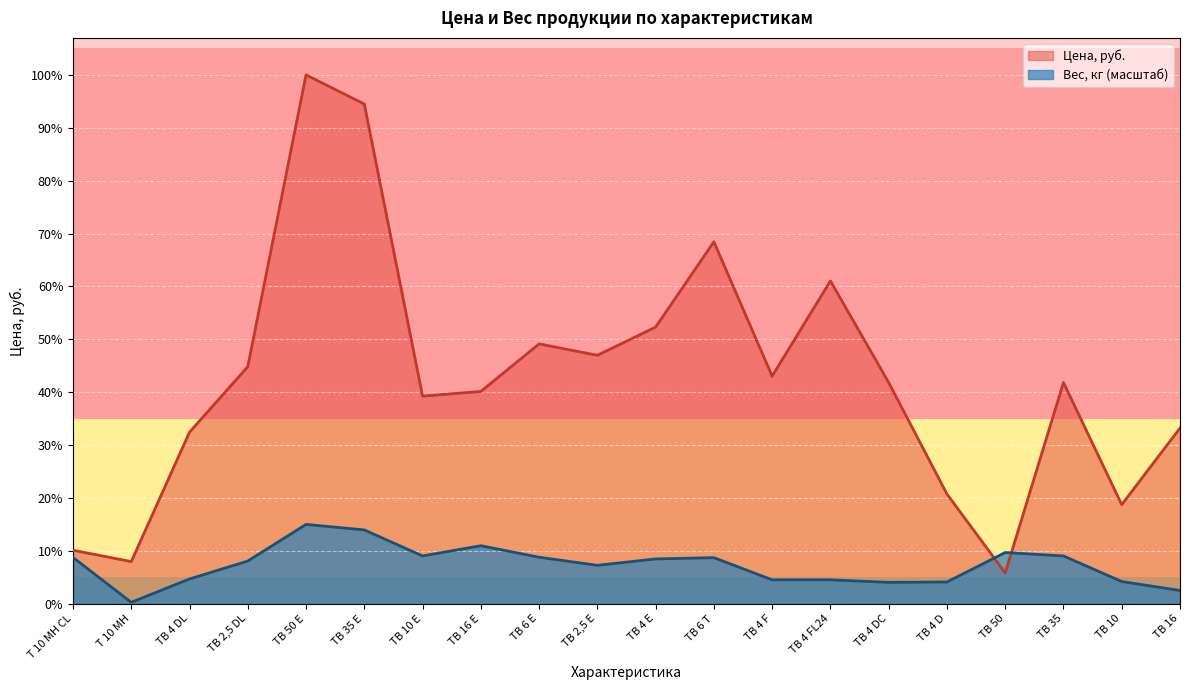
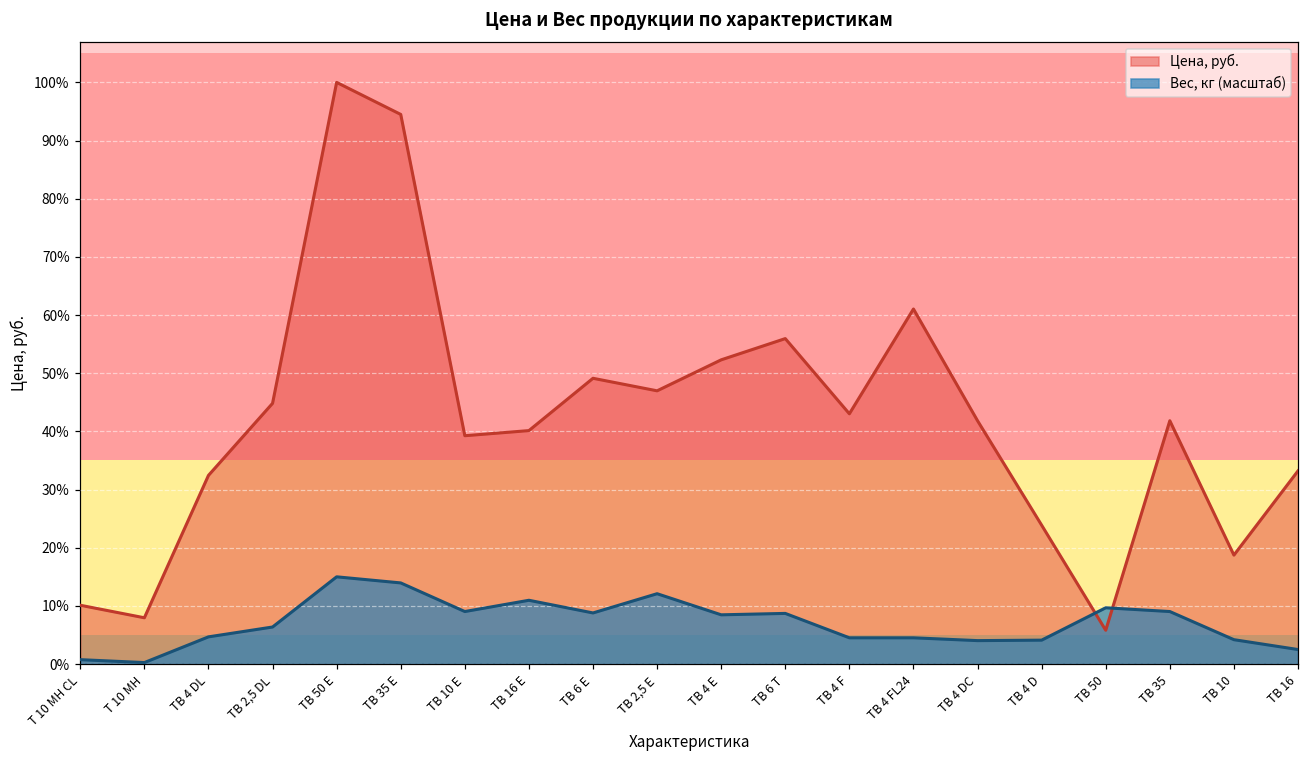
Вес, кг (масштаб), T 10 MH CL: 9% -> 1%
Вес, кг (масштаб), TB 2,5 DL: 8% -> 6%
Вес, кг (масштаб), TB 2,5 E: 7% -> 12%
Цена, руб., TB 6 T: 68% -> 56%
Цена, руб., TB 4 D: 21% -> 24%
